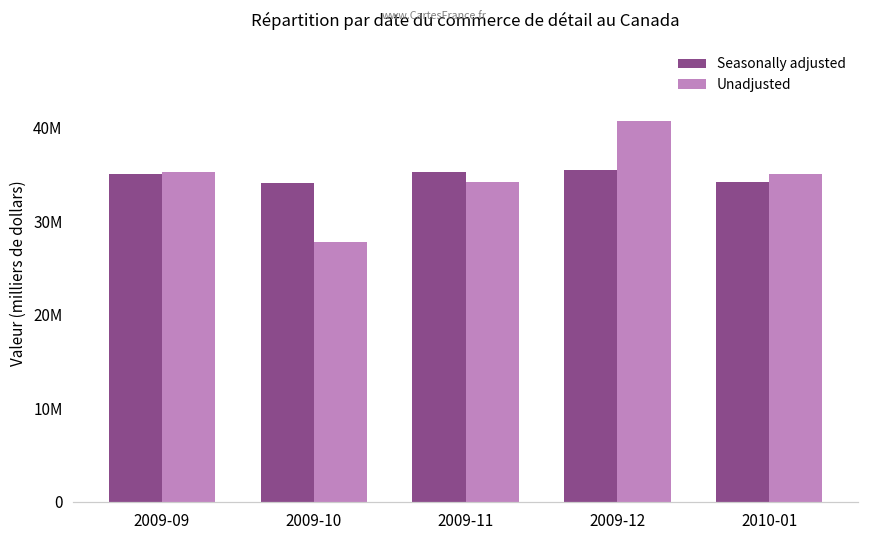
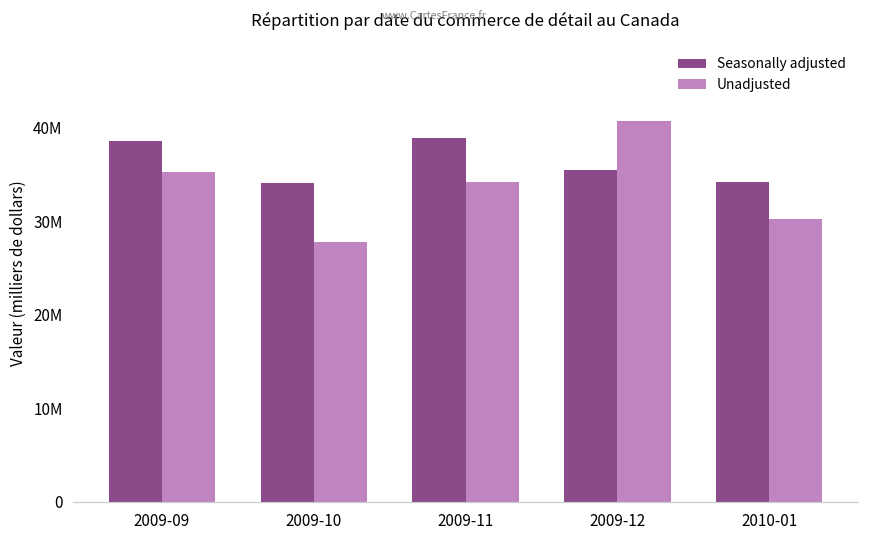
Seasonally adjusted, 2009-09: 35000000 -> 39000000
Seasonally adjusted, 2009-11: 35000000 -> 39000000
Unadjusted, 2010-01: 35000000 -> 30000000
